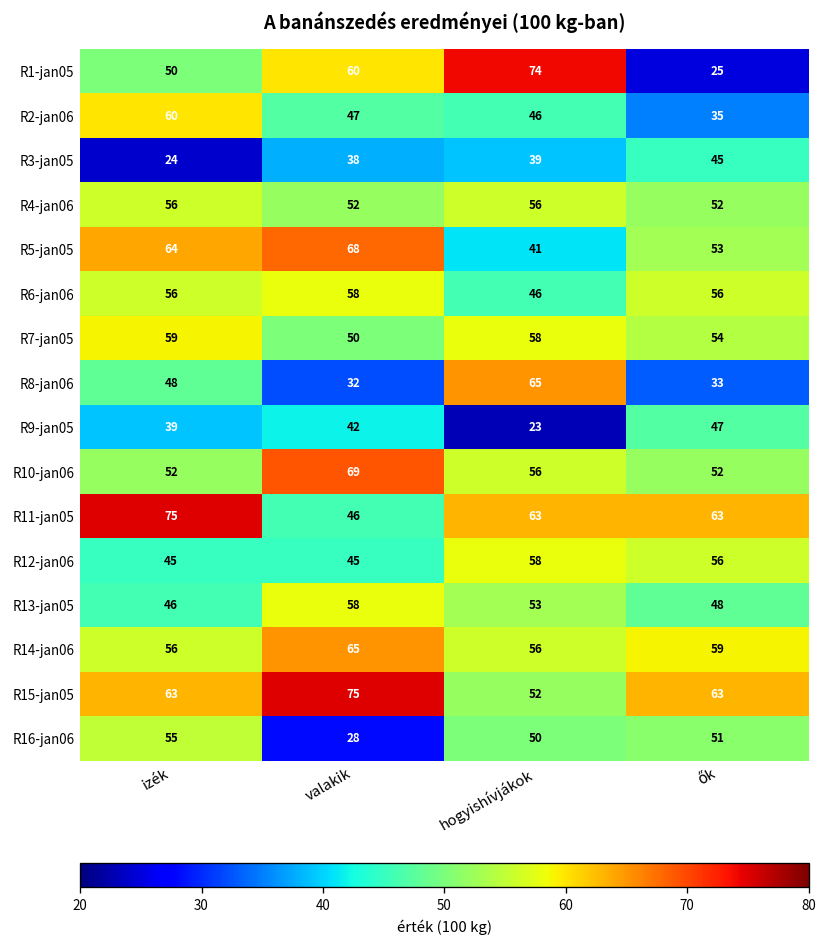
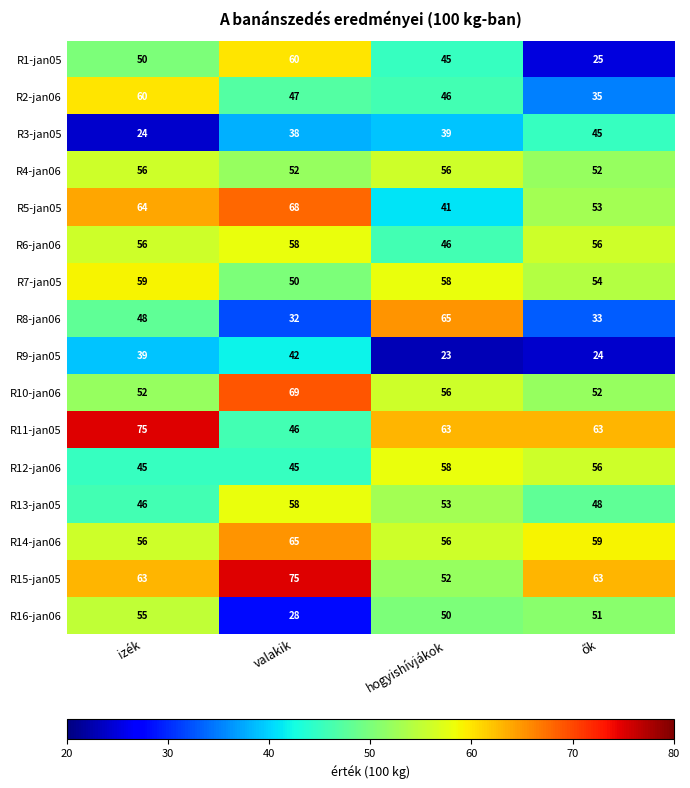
R1-jan05, hogyishívjákok: 74 -> 45
R9-jan05, ők: 47 -> 24
